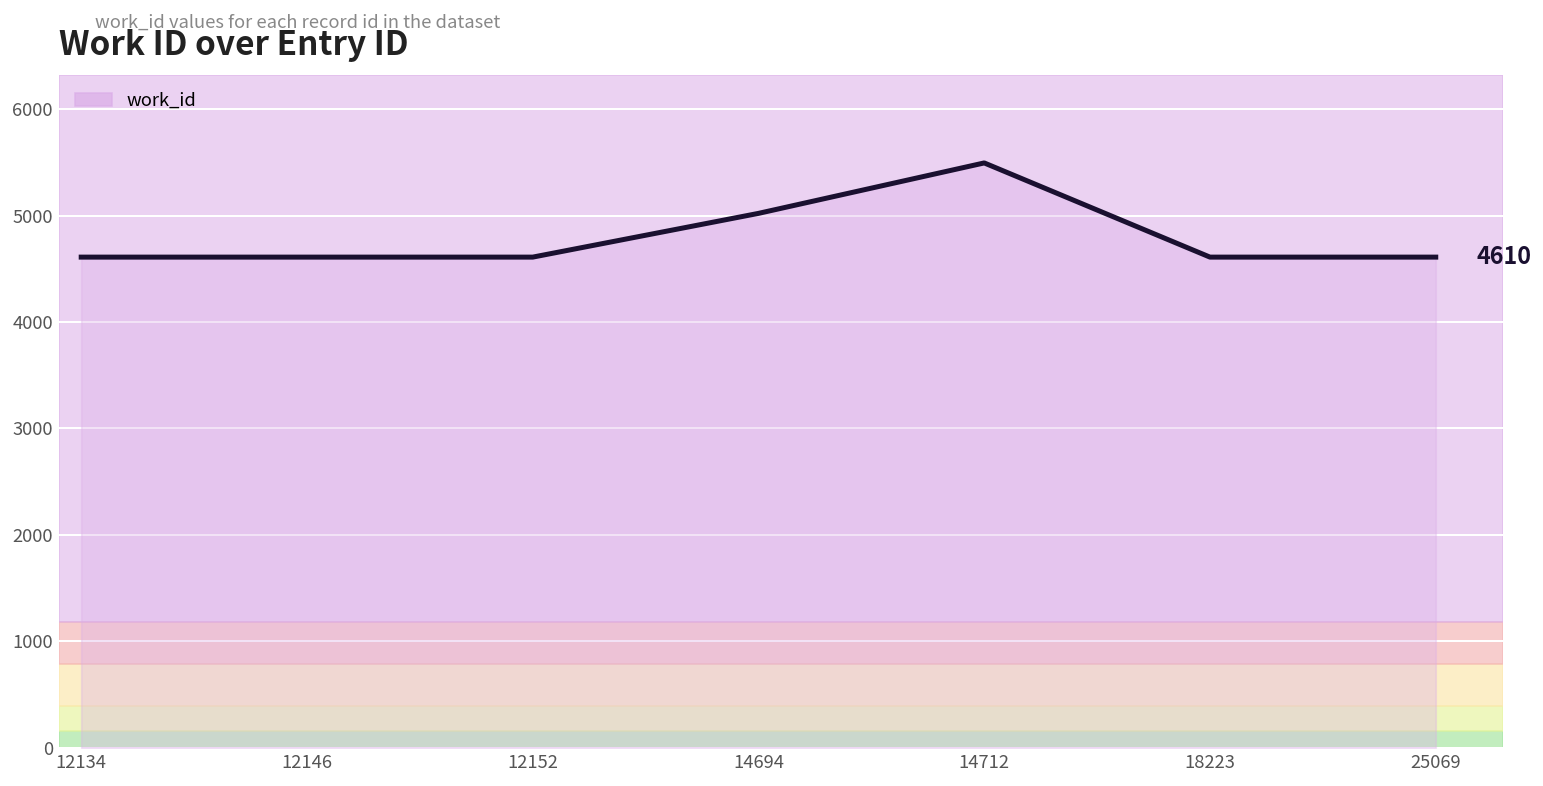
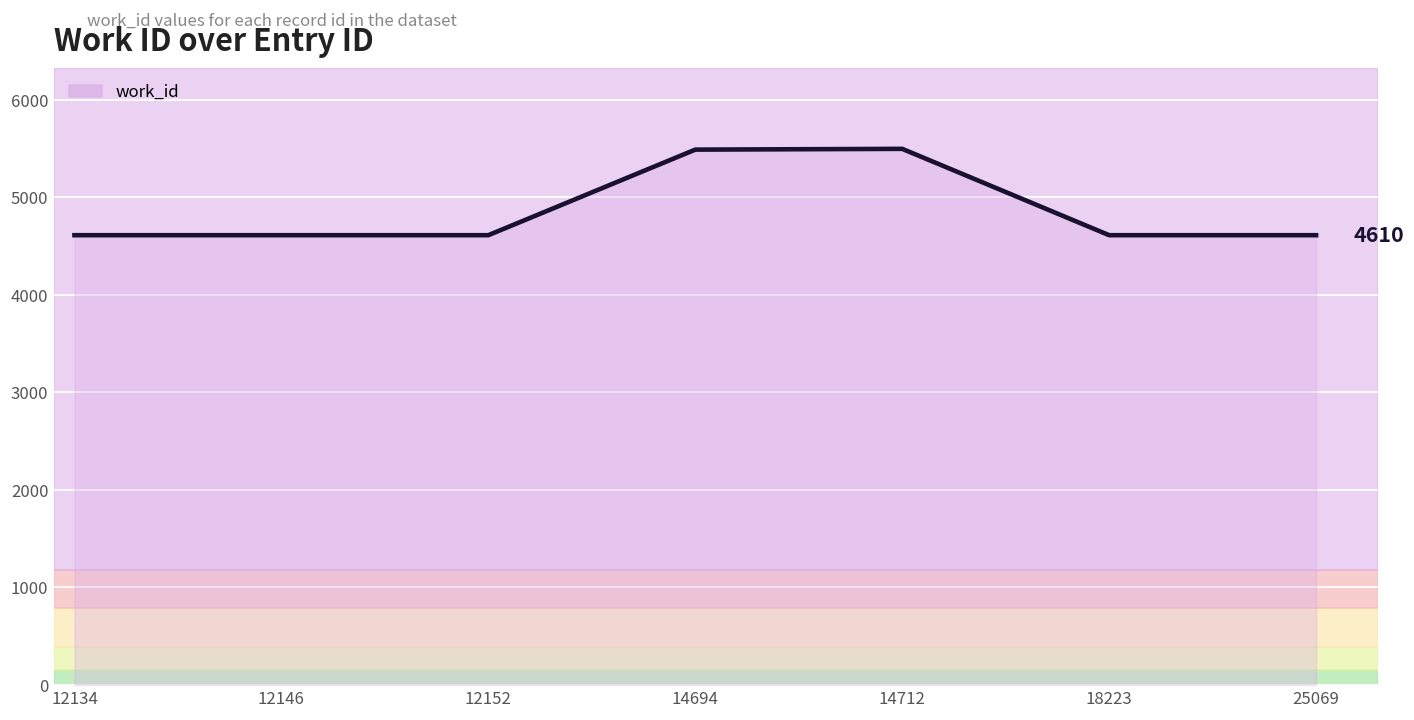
14694: 5000 -> 5500
